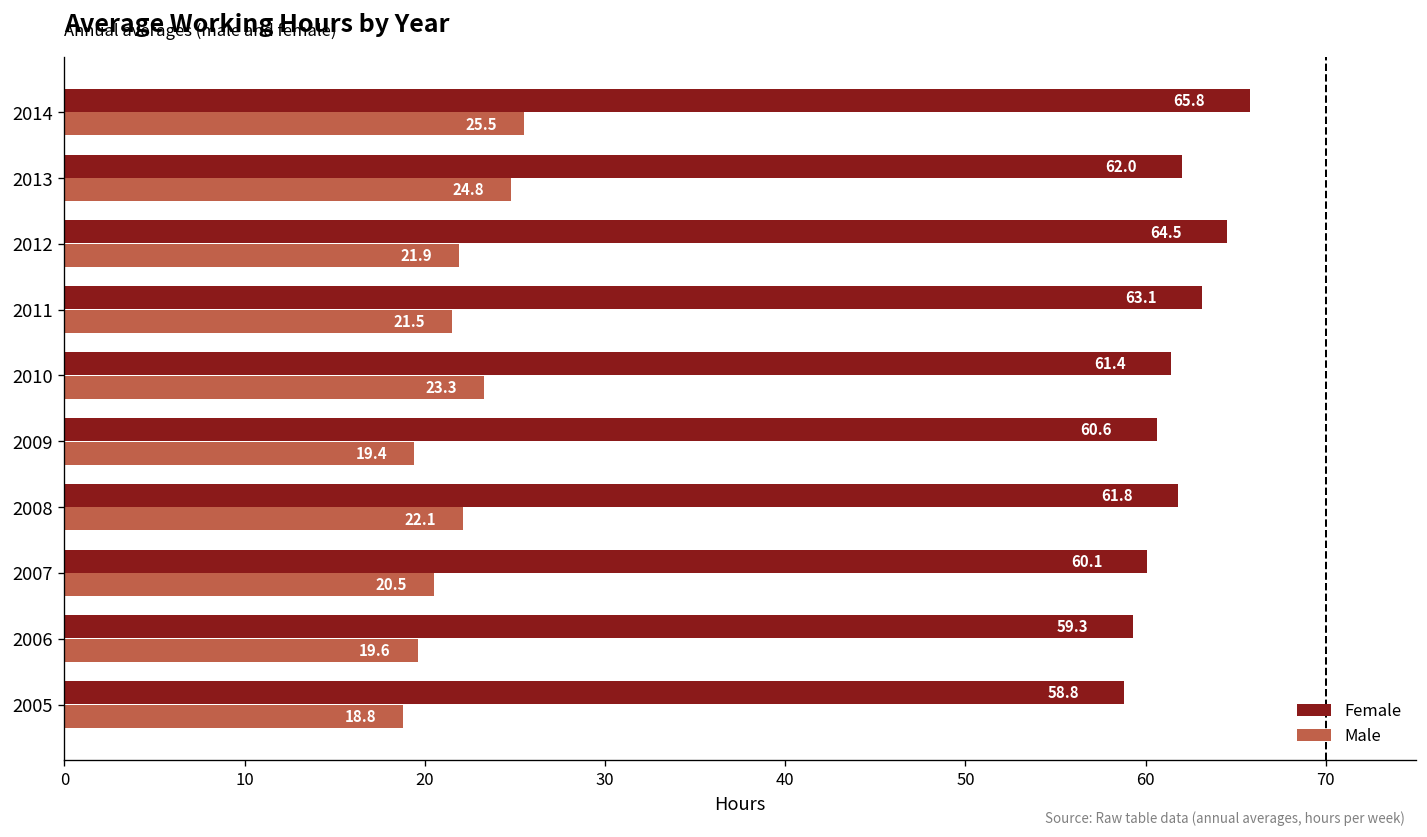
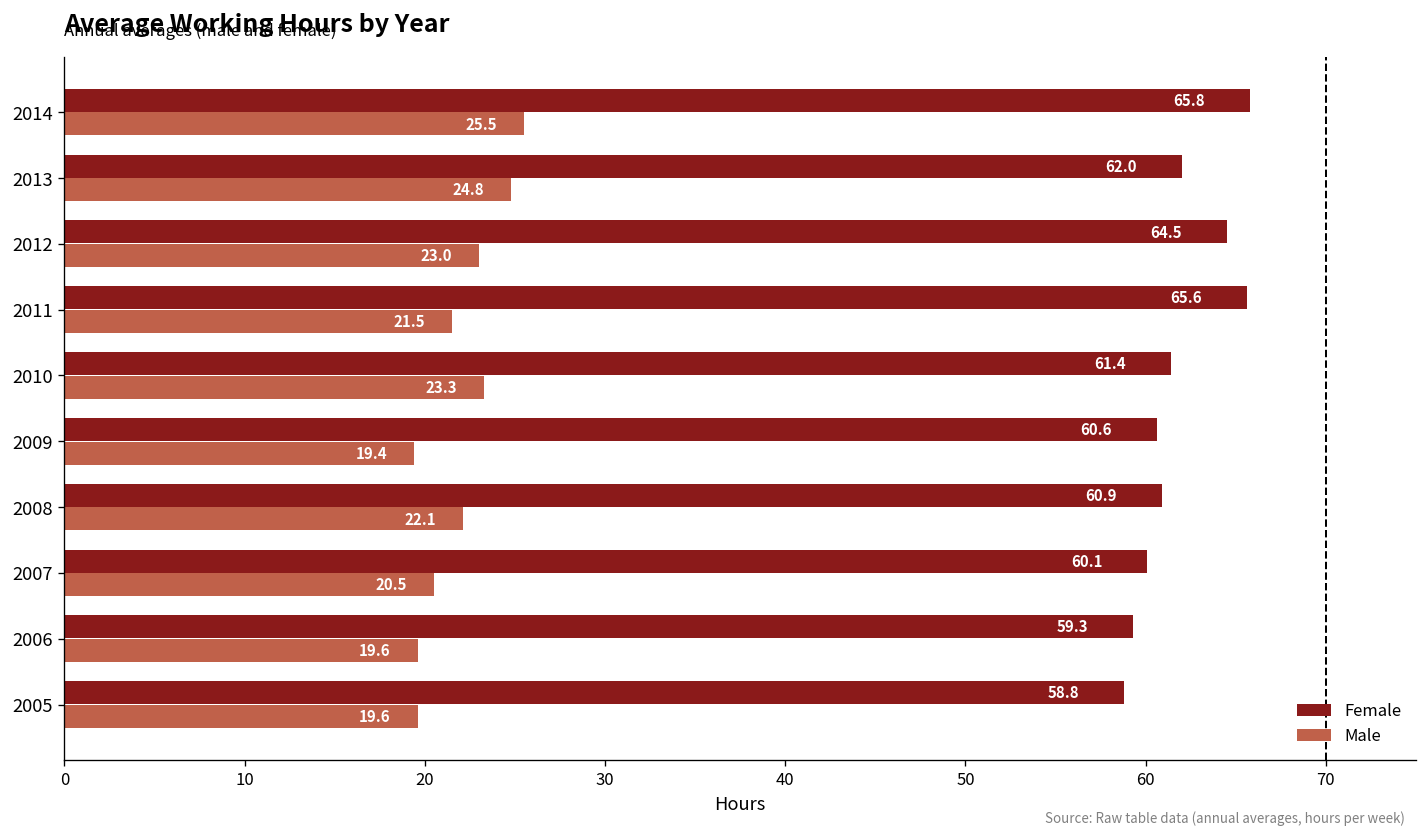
Male, 2012: 21.9 -> 23.0
Female, 2011: 63.1 -> 65.6
Female, 2008: 61.8 -> 60.9
Male, 2005: 18.8 -> 19.6
